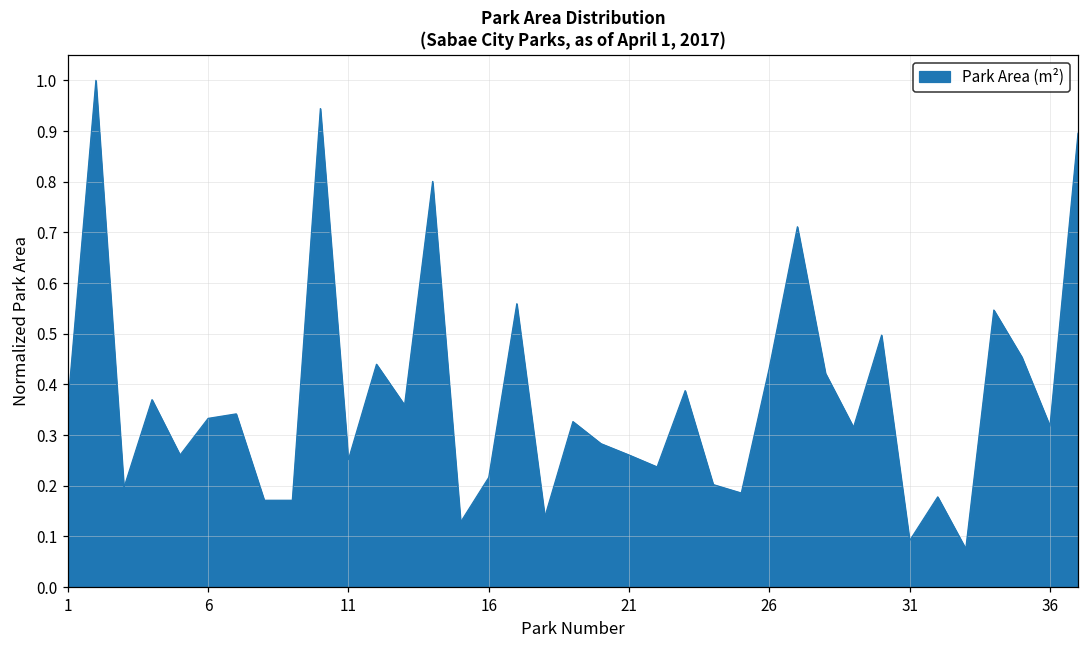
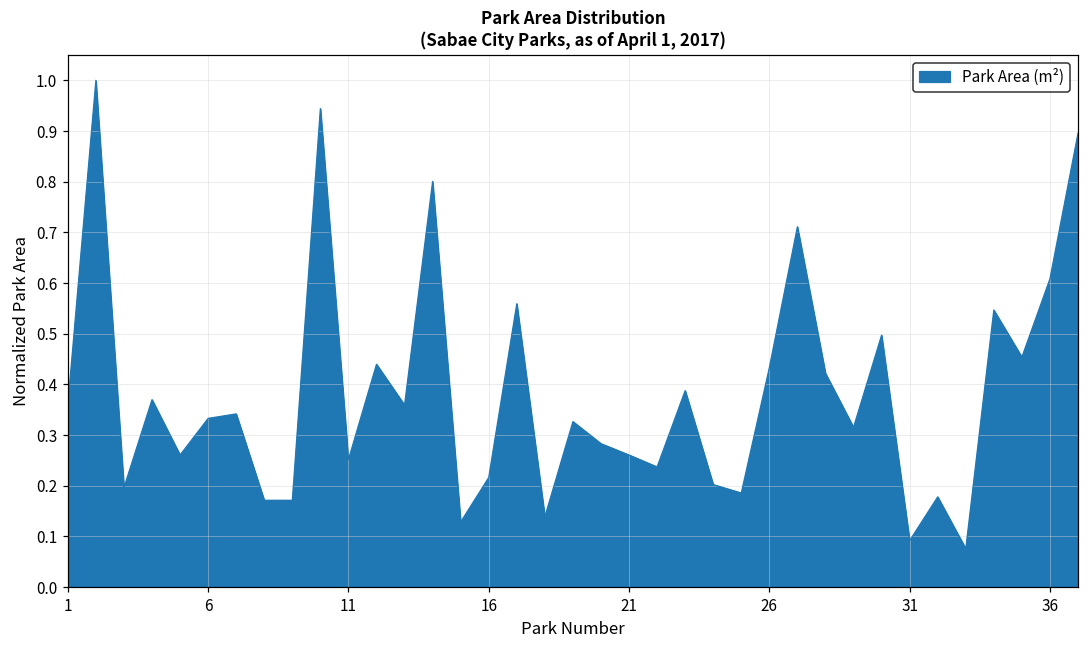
36: 0.32 -> 0.61
